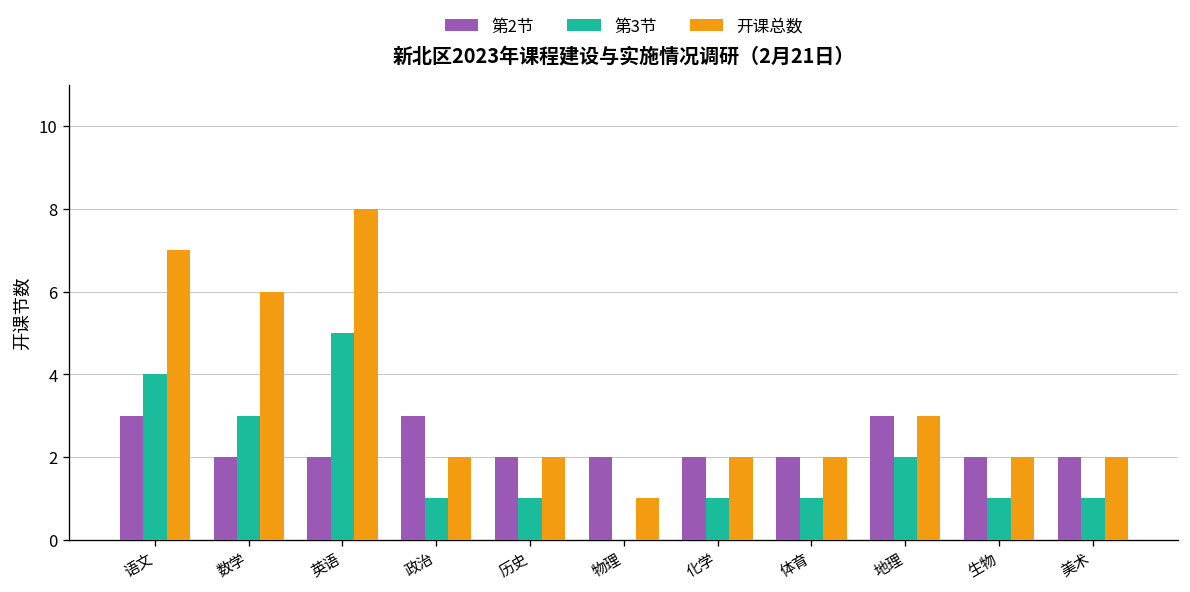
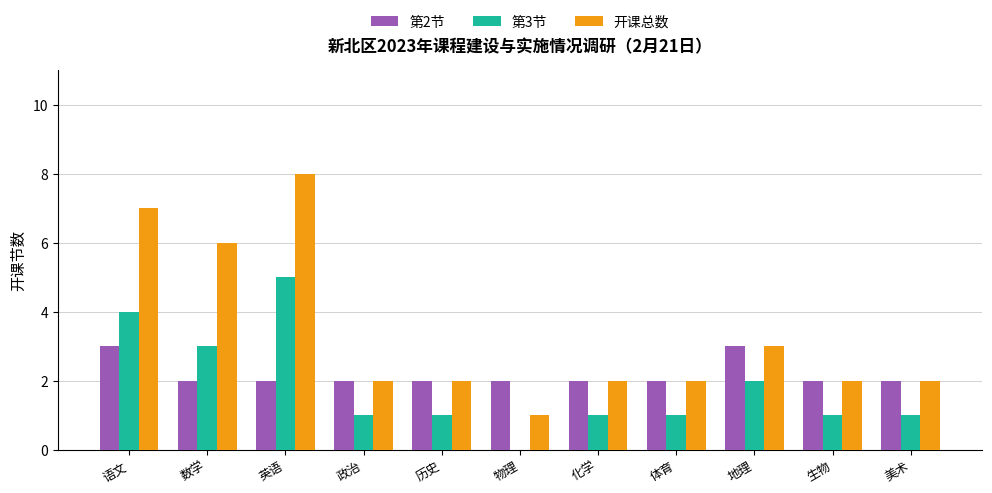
第2节, 政治: 3 -> 2
